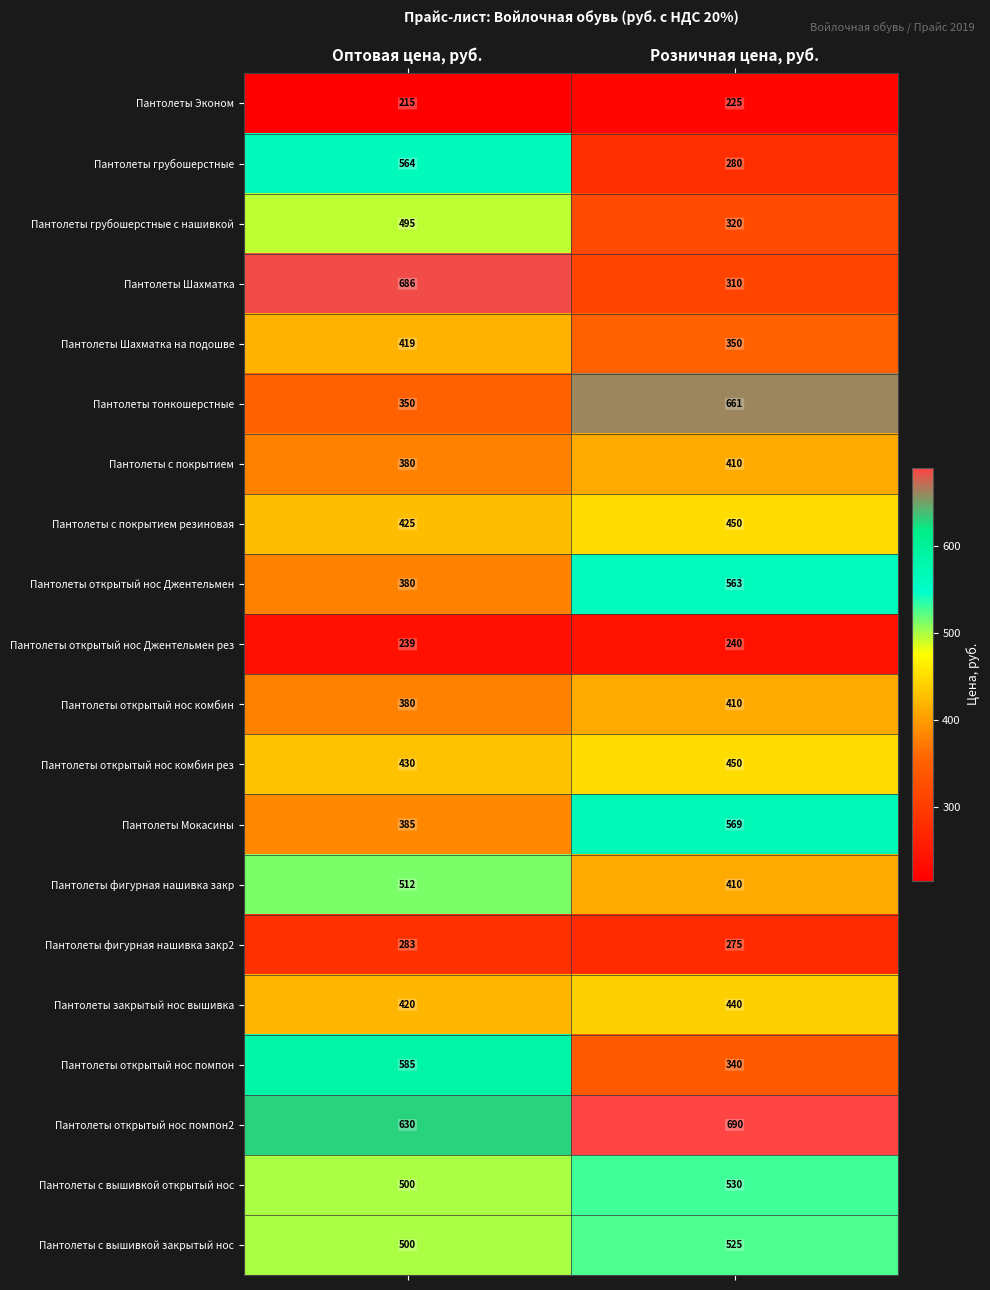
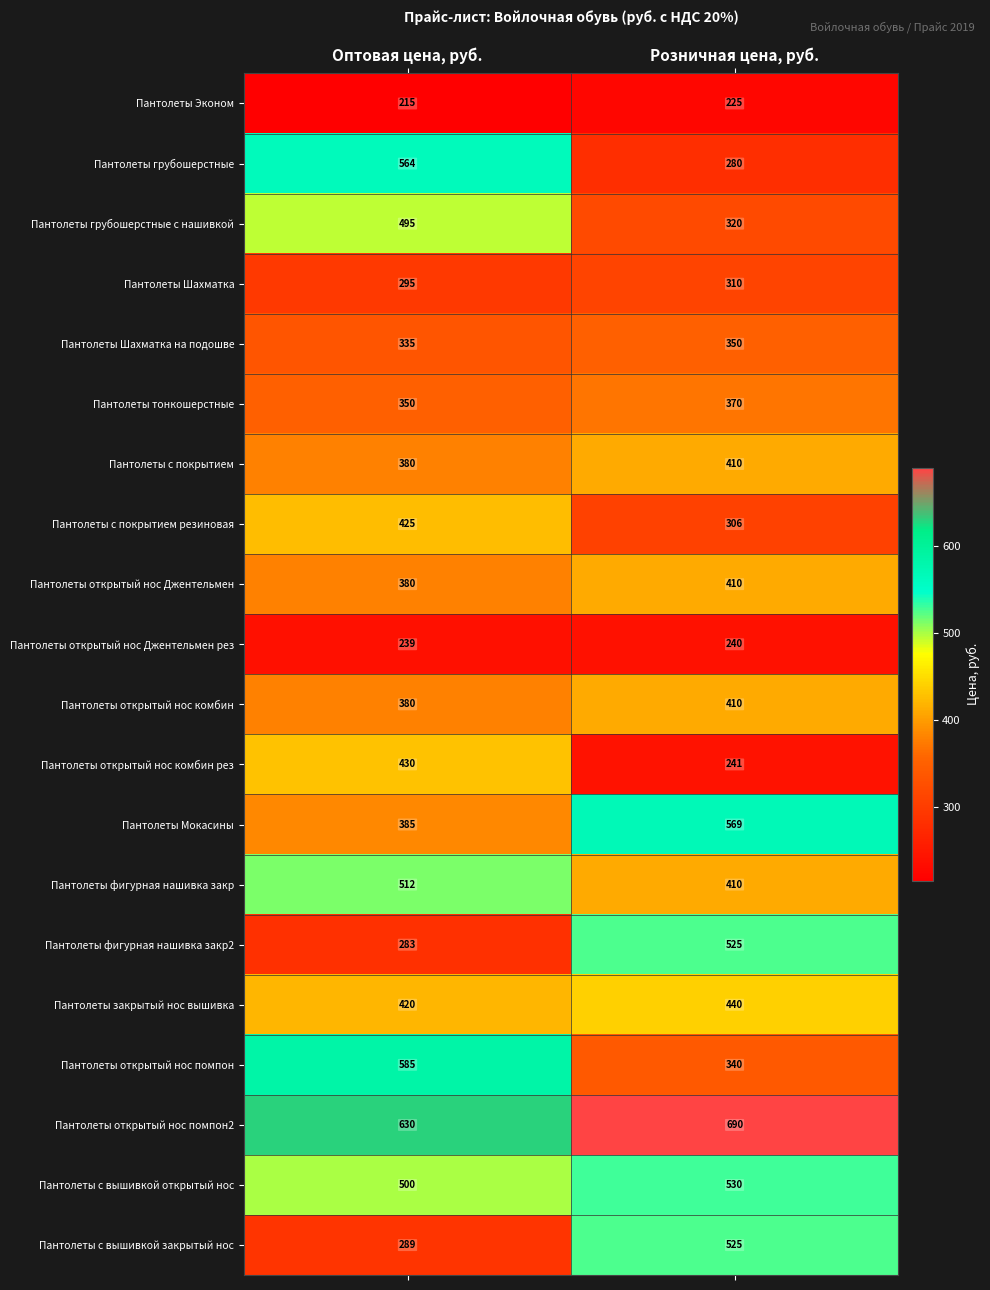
Пантолеты Шахматка, Оптовая цена, руб.: 686 -> 295
Пантолеты Шахматка на подошве, Оптовая цена, руб.: 419 -> 335
Пантолеты тонкошерстные, Розничная цена, руб.: 661 -> 370
Пантолеты с покрытием резиновая, Розничная цена, руб.: 450 -> 306
Пантолеты открытый нос Джентельмен, Розничная цена, руб.: 563 -> 410
Пантолеты открытый нос комбин рез, Розничная цена, руб.: 450 -> 241
Пантолеты фигурная нашивка закр2, Розничная цена, руб.: 275 -> 525
Пантолеты с вышивкой закрытый нос, Оптовая цена, руб.: 500 -> 289
